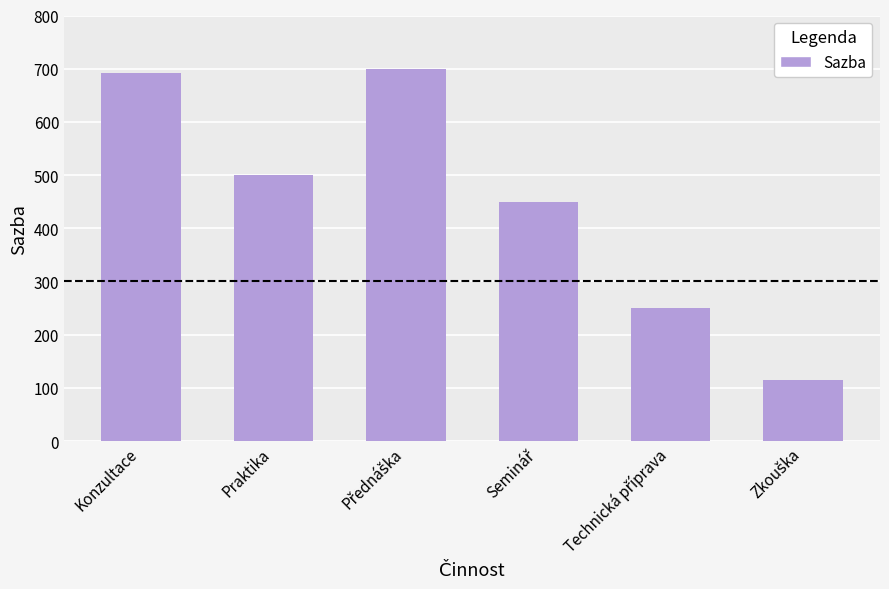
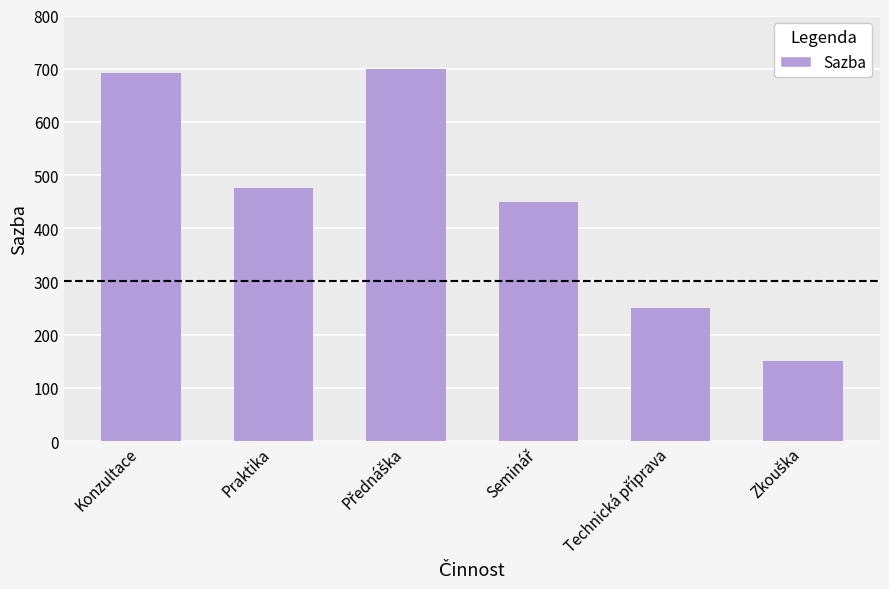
Praktika: 500 -> 480
Zkouška: 120 -> 150
